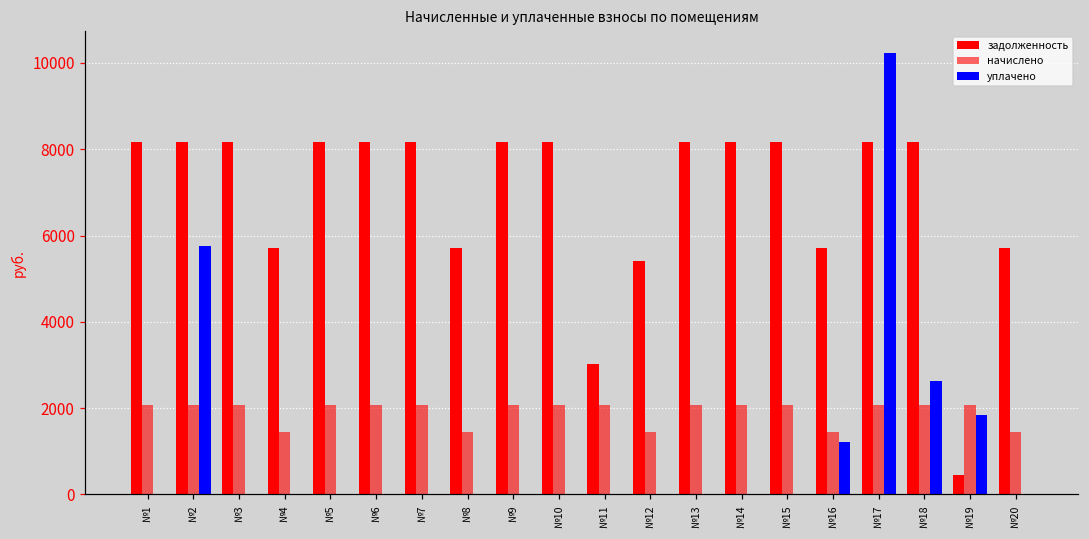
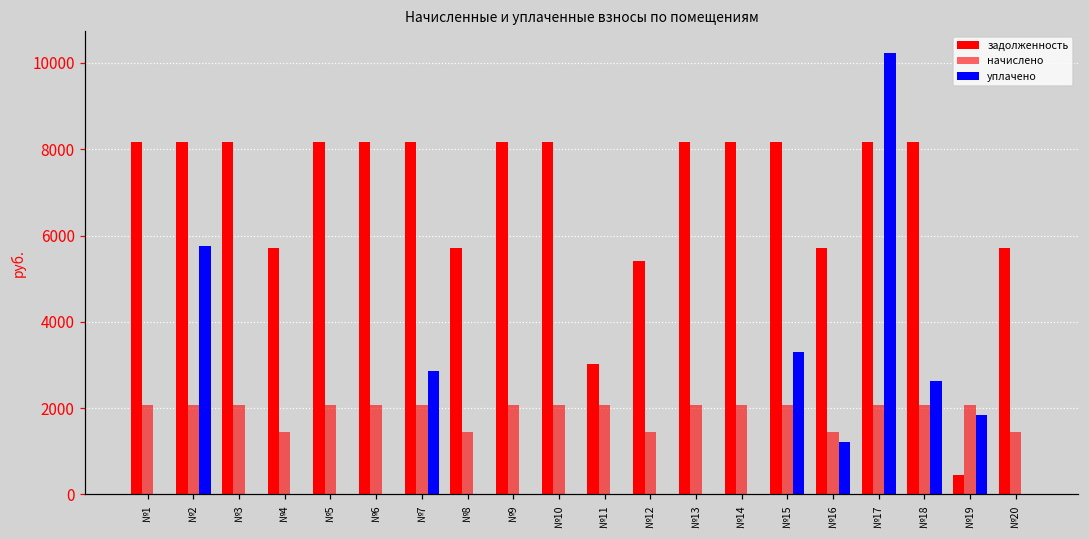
уплачено, №7: 0 -> 2900
уплачено, №15: 0 -> 3300
